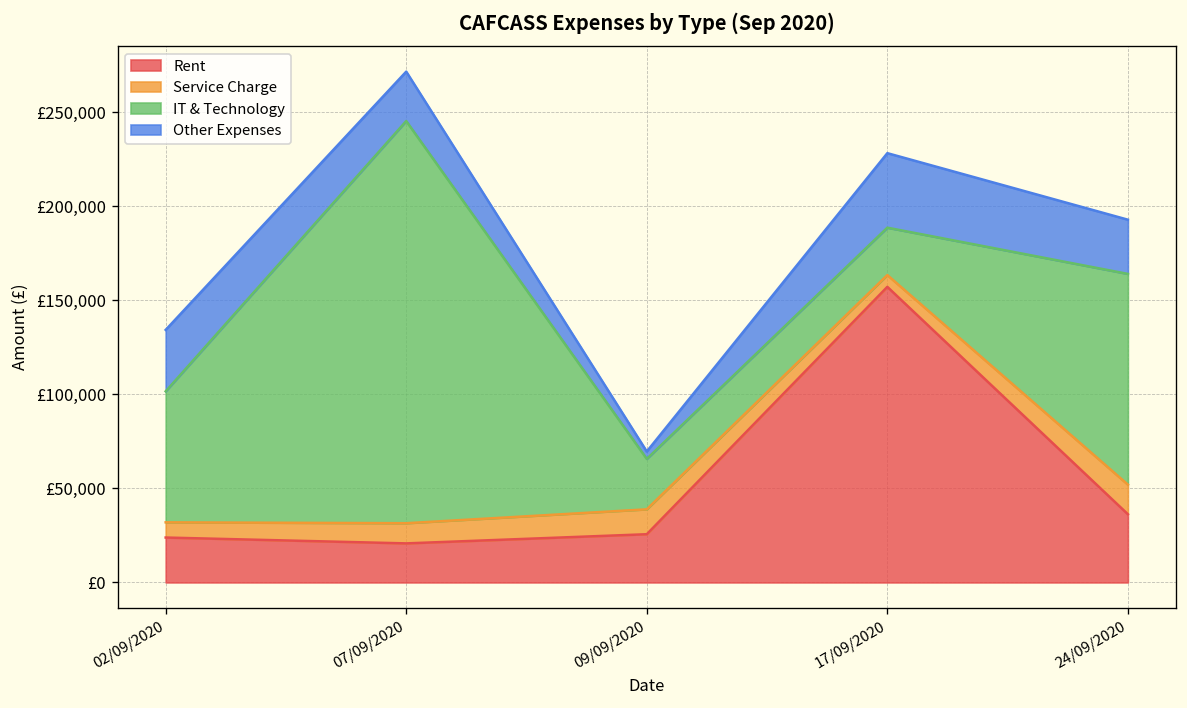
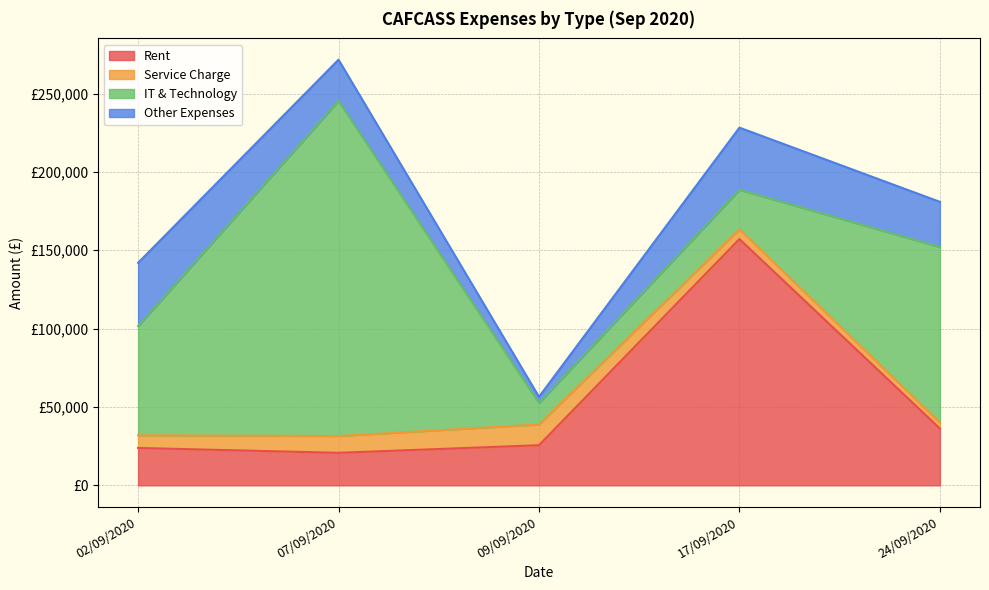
Other Expenses, 02/09/2020: £33,000 -> £40,000
IT & Technology, 09/09/2020: £27,000 -> £14,000
Service Charge, 24/09/2020: £16,000 -> £4,000
